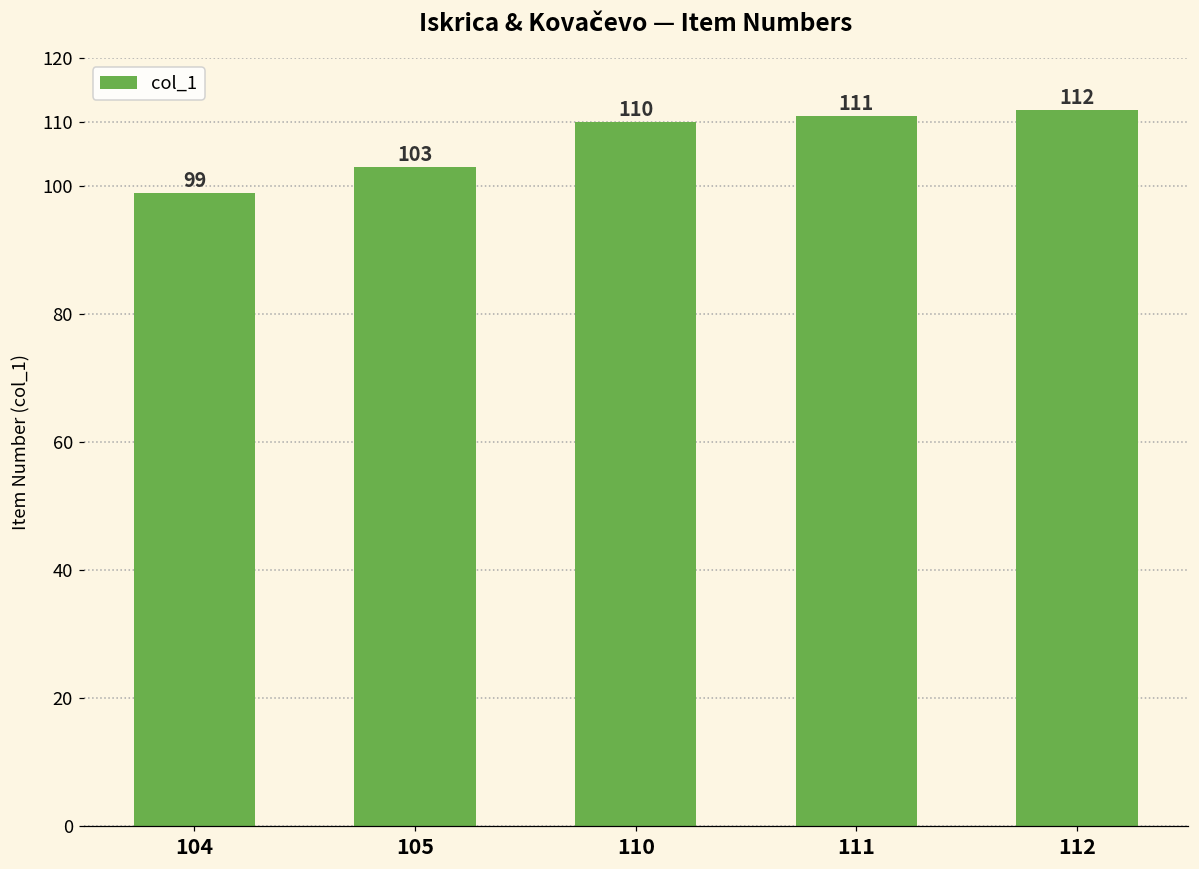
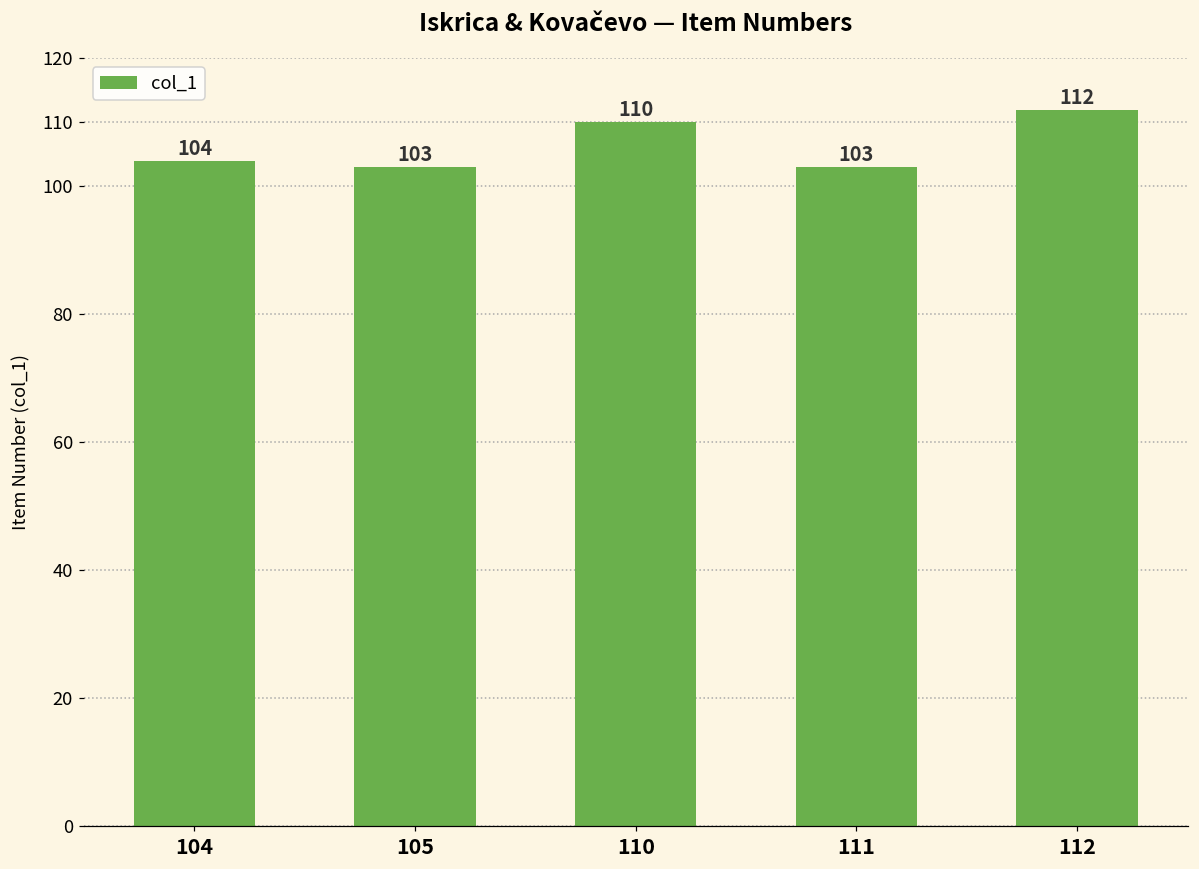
104: 99 -> 104
111: 111 -> 103
